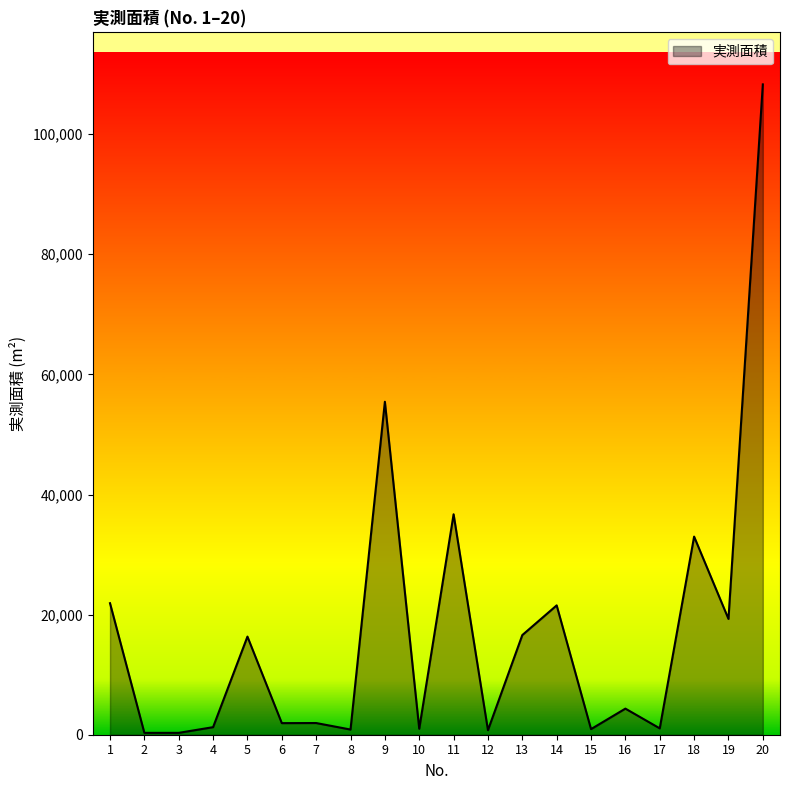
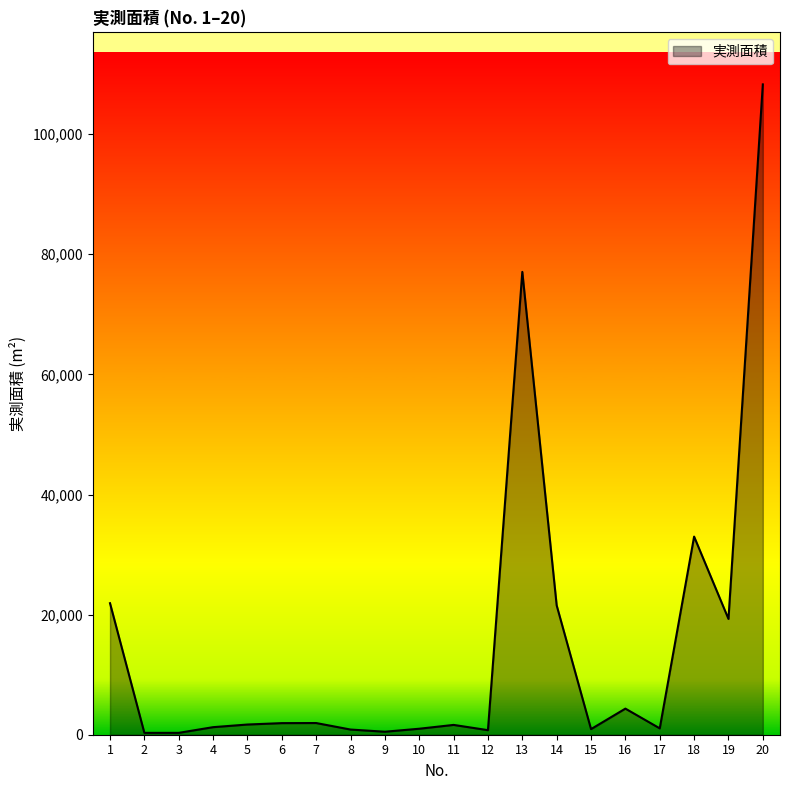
5: 16,000 -> 2,000
9: 55,000 -> 0
11: 37,000 -> 2,000
13: 17,000 -> 77,000
